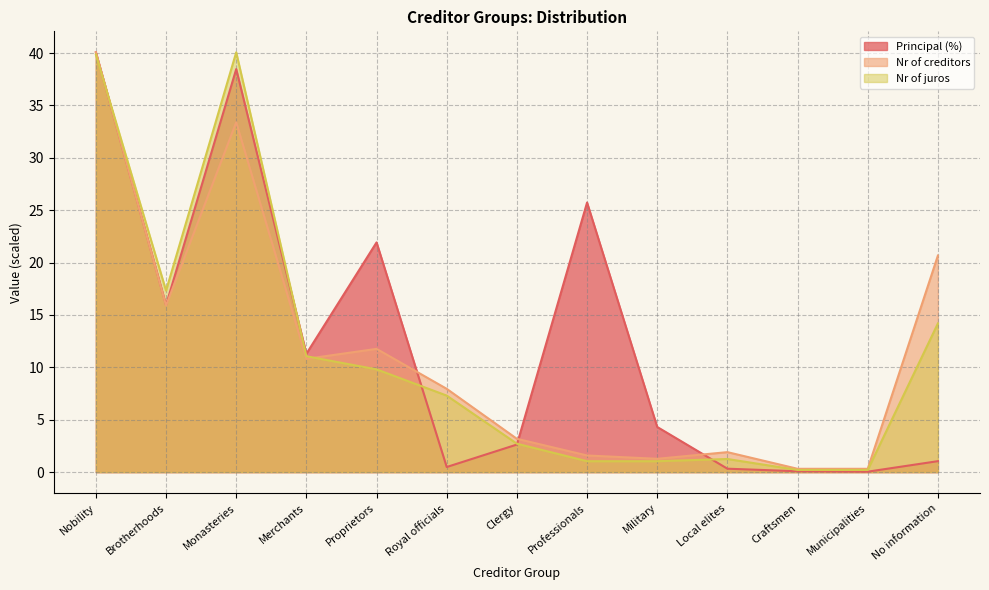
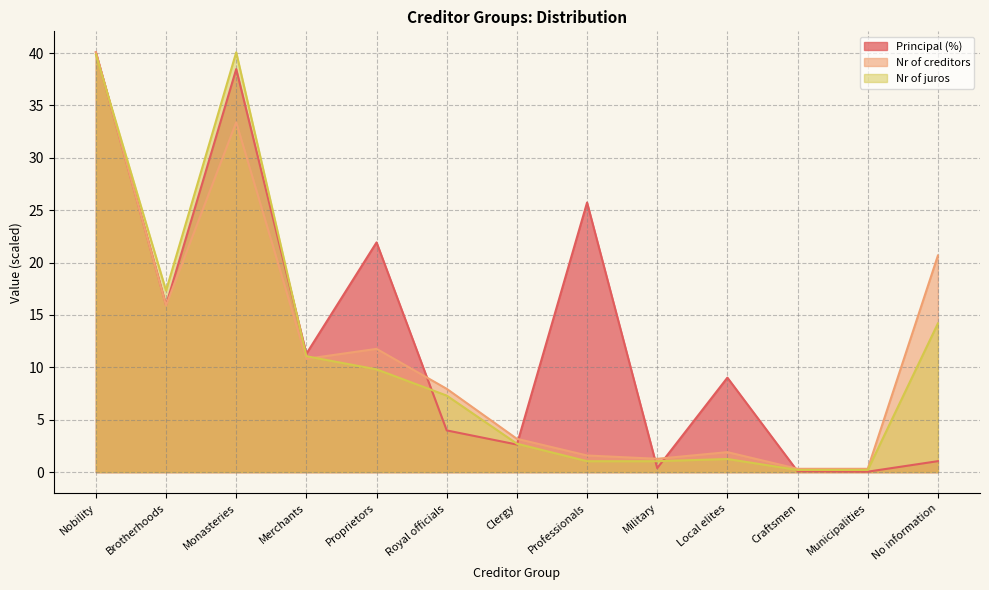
Principal (%), Royal officials: 0.5 -> 4.0
Principal (%), Military: 4.3 -> 0.4
Principal (%), Local elites: 0.3 -> 9.0
